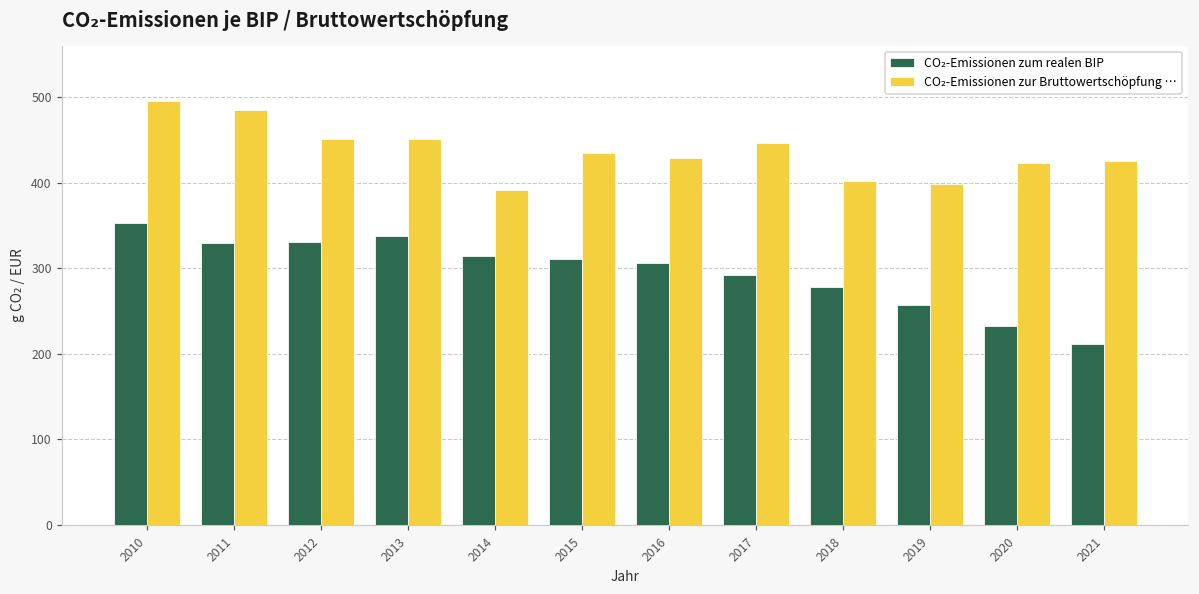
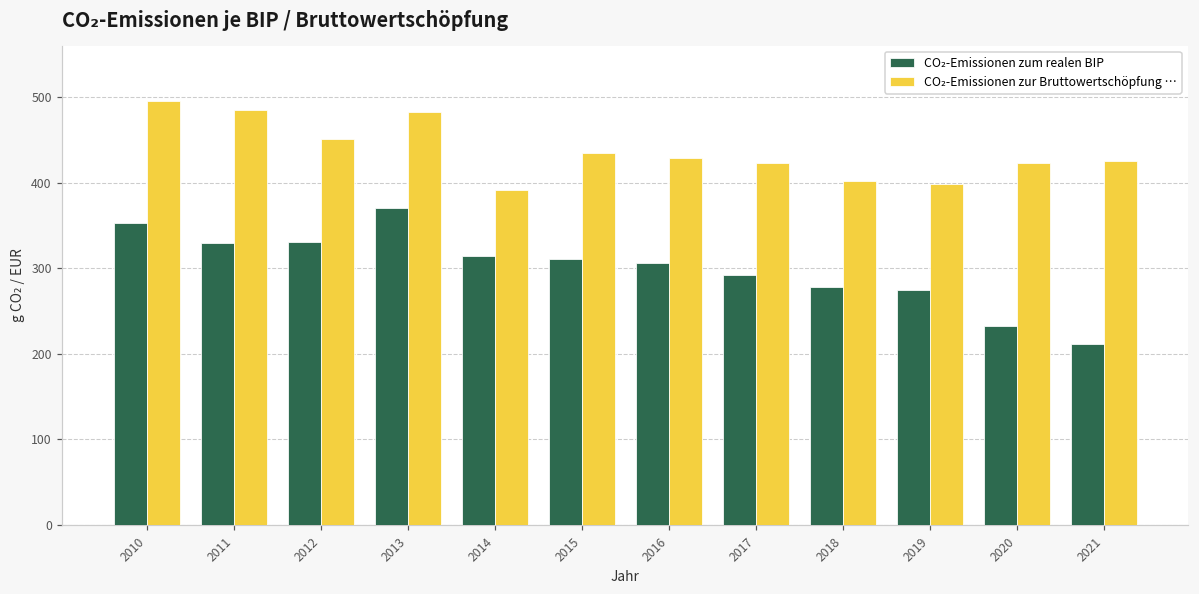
CO₂-Emissionen zum realen BIP, 2013: 340 -> 370
CO₂-Emissionen zur Bruttowertschöpfung …, 2013: 450 -> 480
CO₂-Emissionen zur Bruttowertschöpfung …, 2017: 450 -> 420
CO₂-Emissionen zum realen BIP, 2019: 260 -> 270
